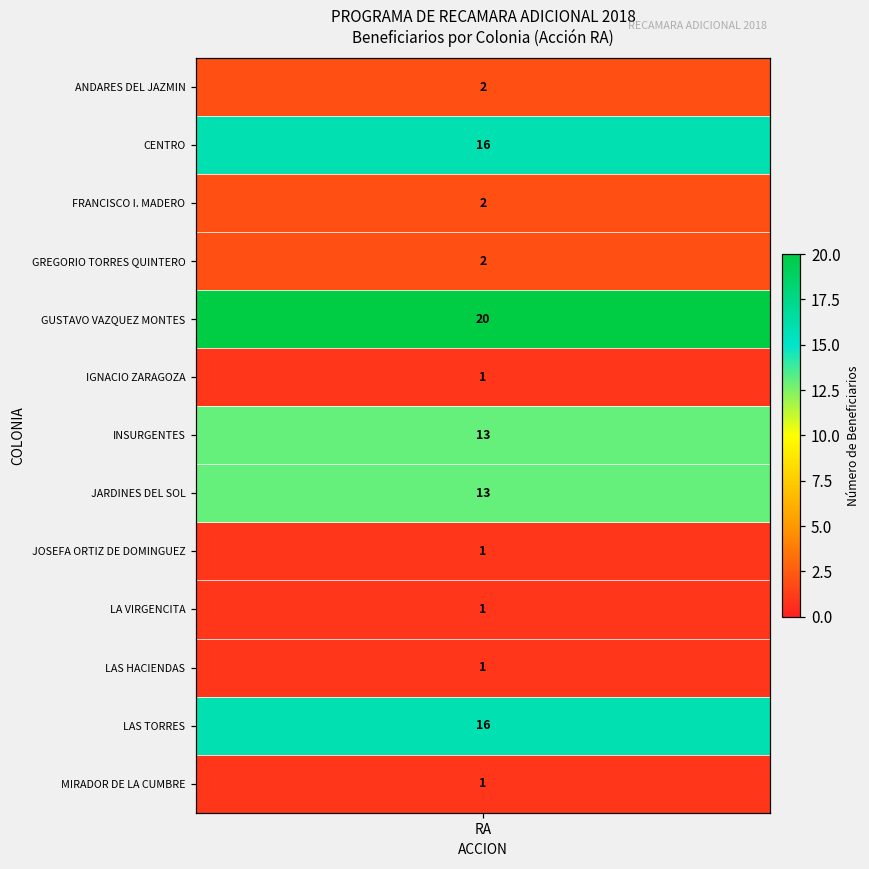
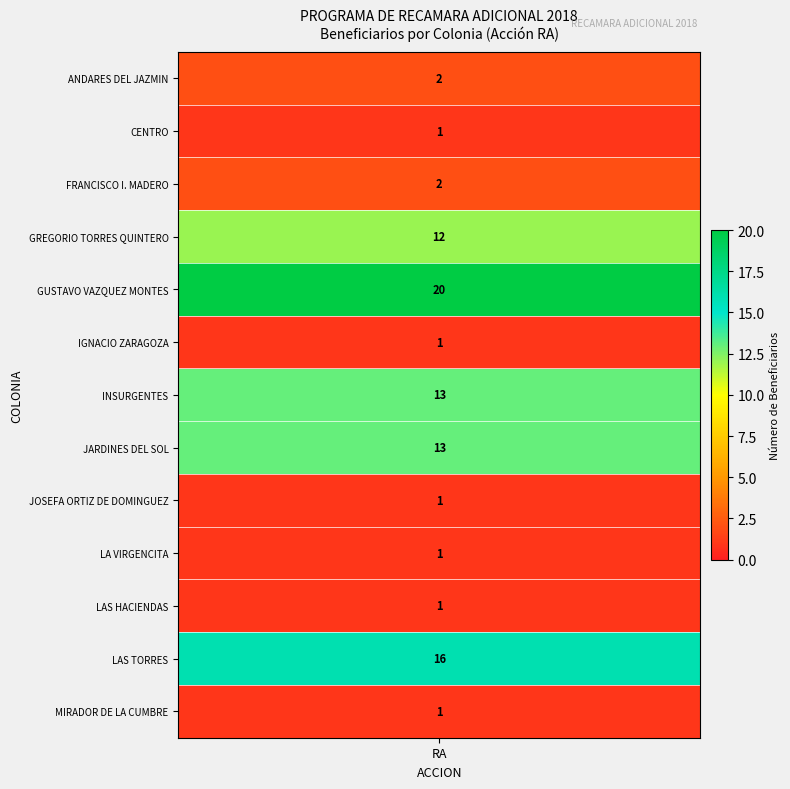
CENTRO, RA: 16 -> 1
GREGORIO TORRES QUINTERO, RA: 2 -> 12
